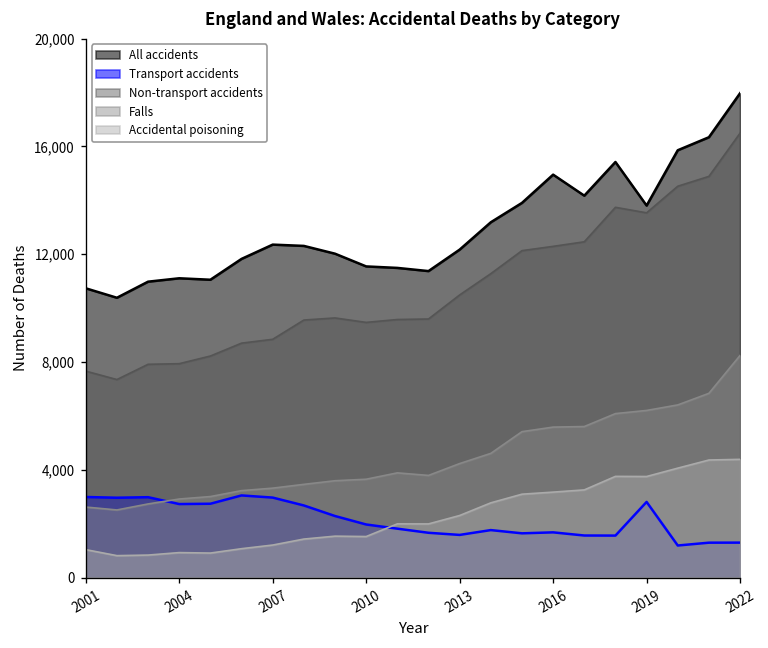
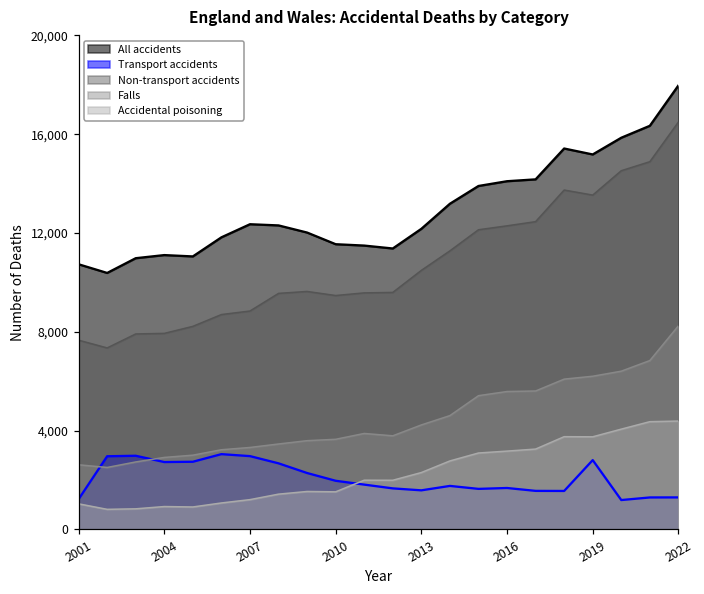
Transport accidents, 2001: 3,000 -> 1,200
All accidents, 2016: 15,000 -> 14,100
All accidents, 2019: 13,800 -> 15,200
